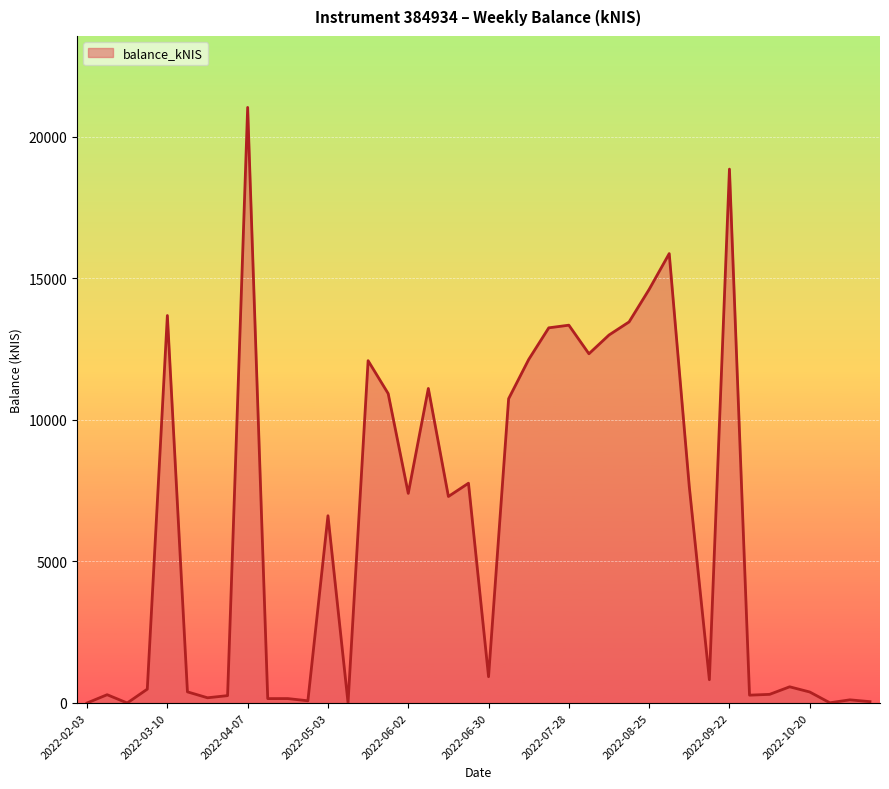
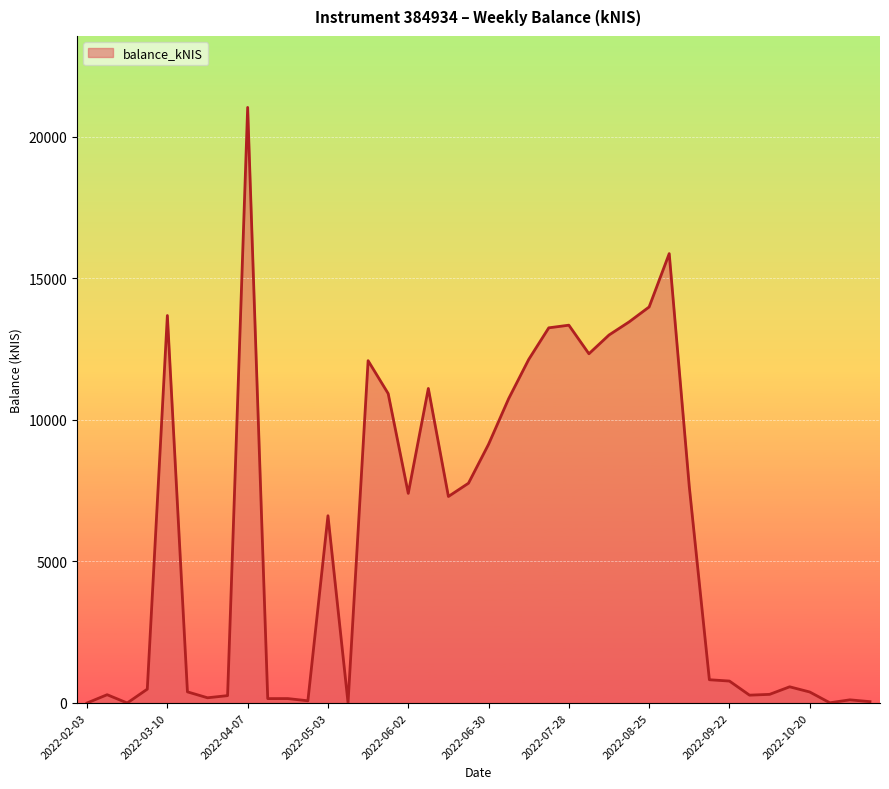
2022-06-30: 900 -> 9100
2022-08-25: 14600 -> 14000
2022-09-22: 18900 -> 800
